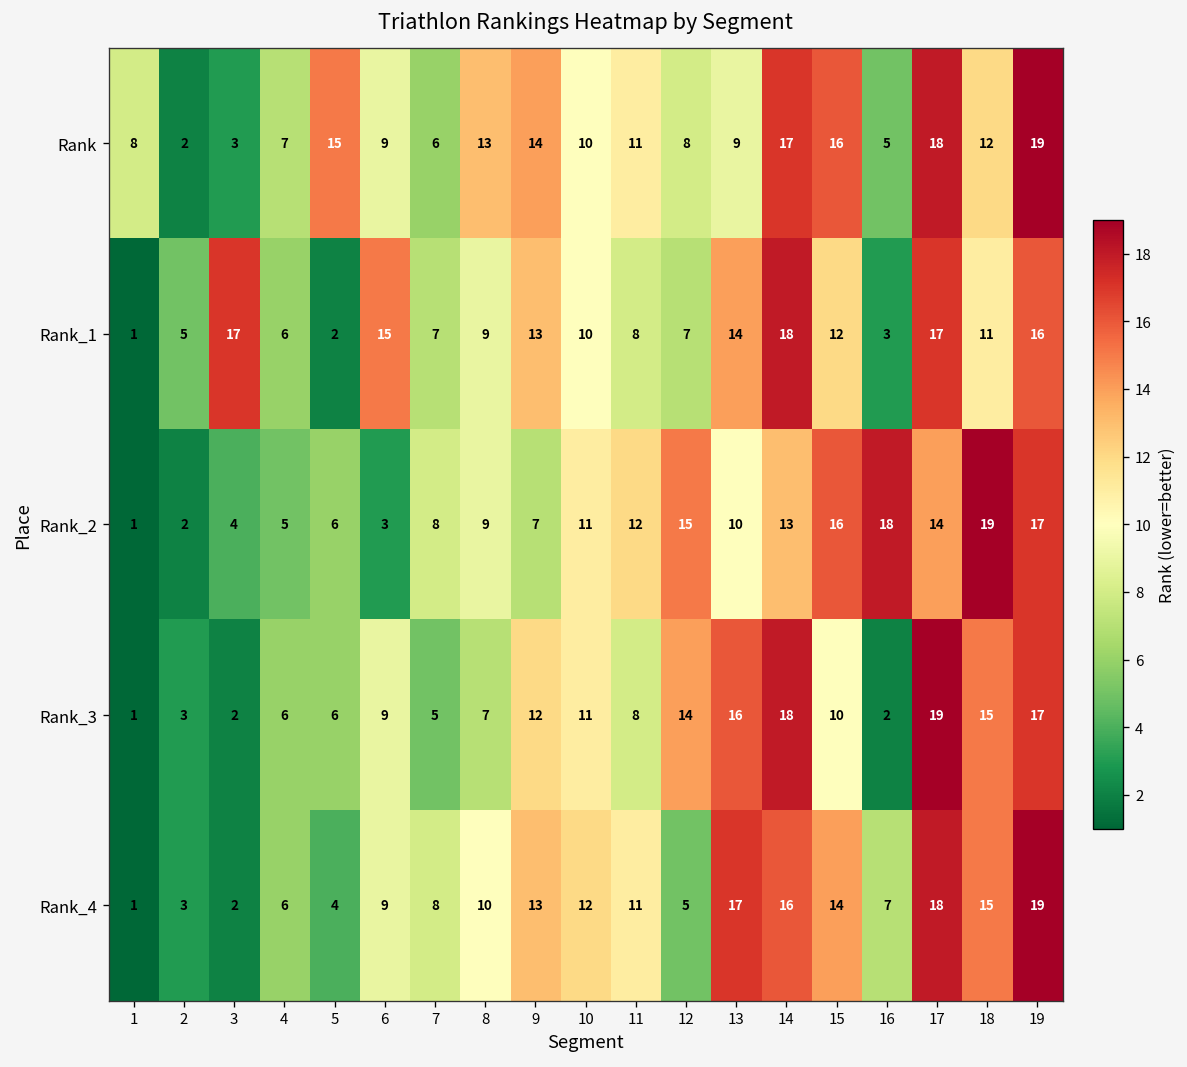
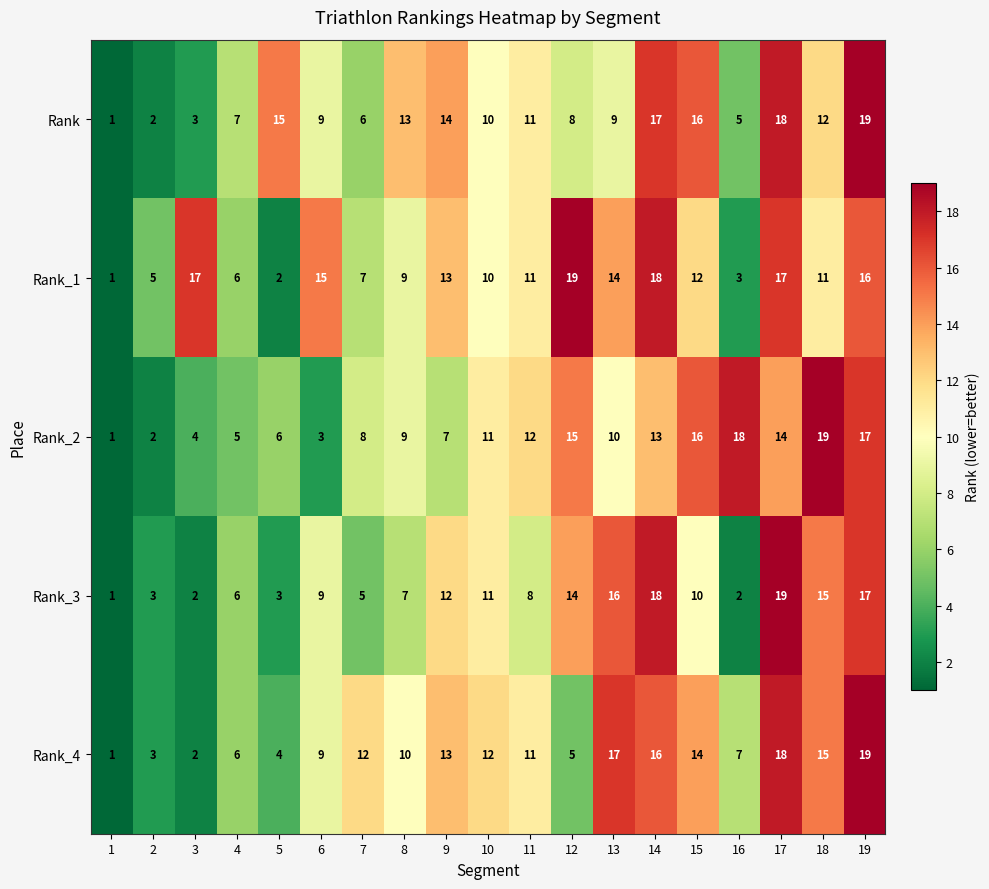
Rank, 1: 8 -> 1
Rank_1, 11: 8 -> 11
Rank_1, 12: 7 -> 19
Rank_3, 5: 6 -> 3
Rank_4, 7: 8 -> 12
